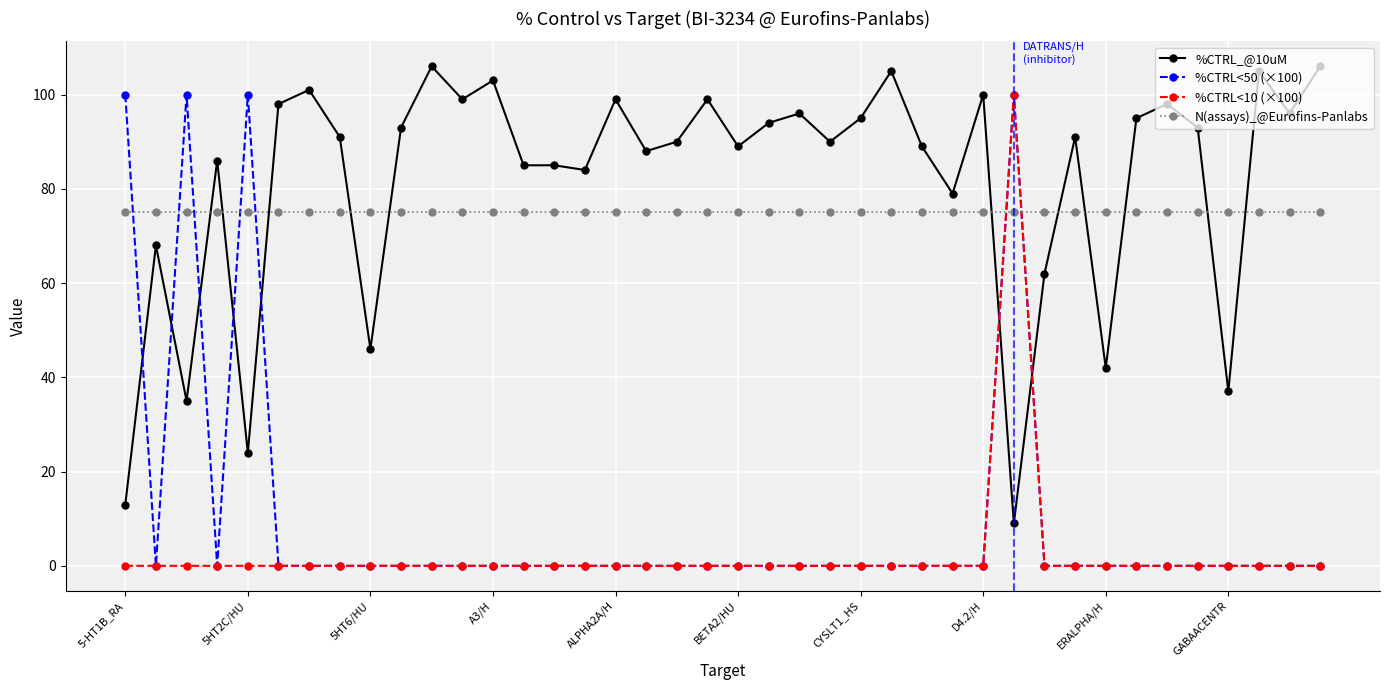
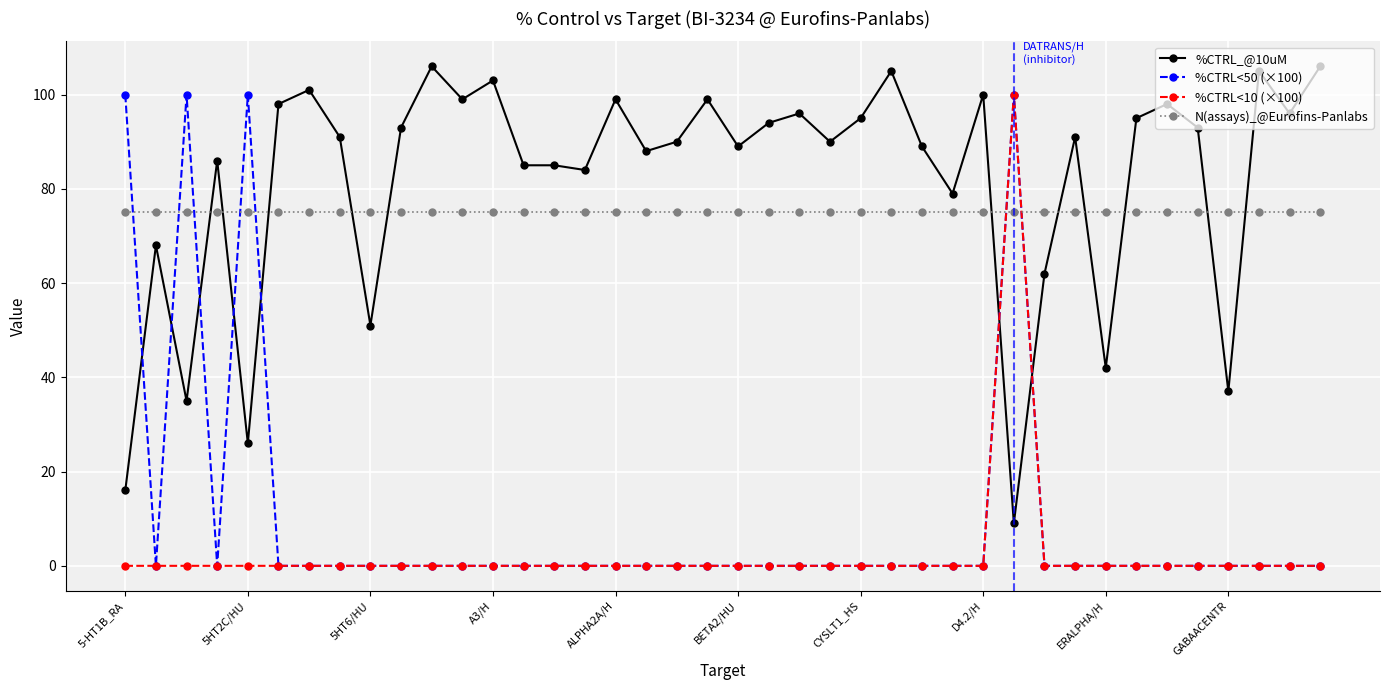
%CTRL_@10uM, 5-HT1B_RA: 13 -> 16
%CTRL_@10uM, 5HT2C/HU: 24 -> 26
%CTRL_@10uM, 5HT6/HU: 46 -> 51
